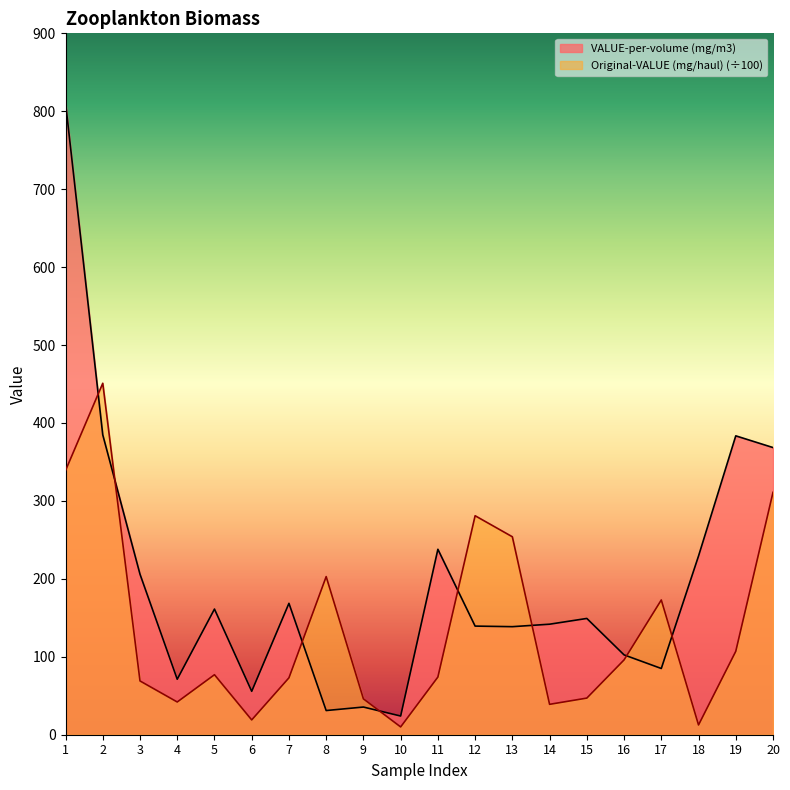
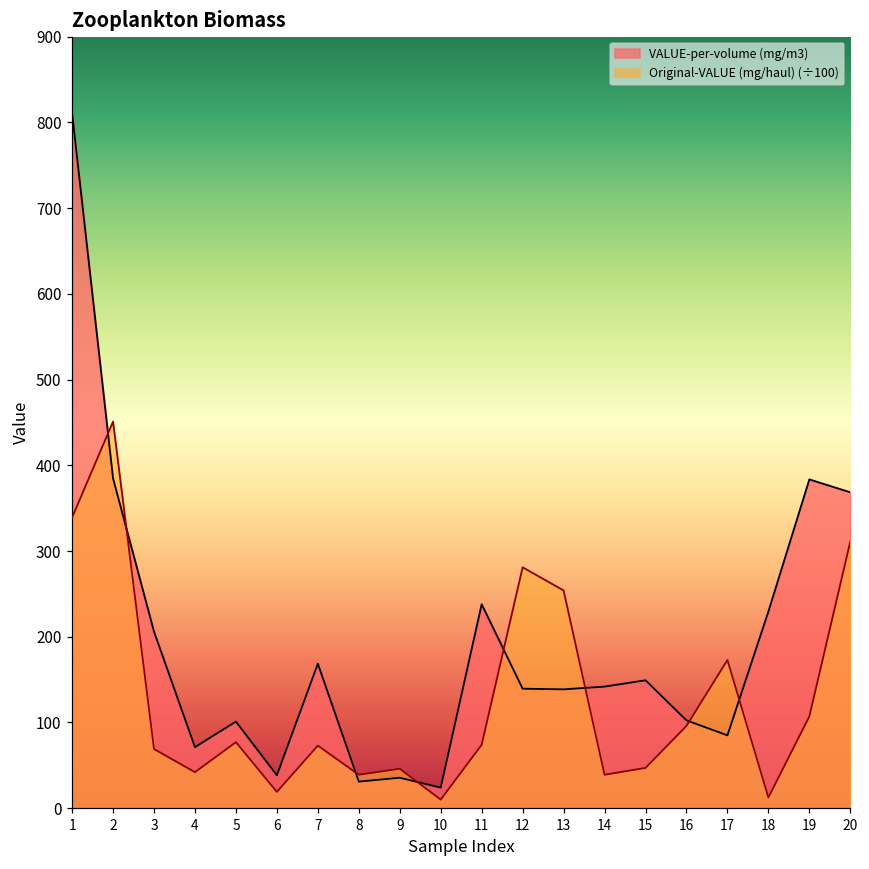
VALUE-per-volume (mg/m3), 5: 160 -> 100
VALUE-per-volume (mg/m3), 6: 60 -> 40
Original-VALUE (mg/haul) (÷100), 8: 200 -> 40
